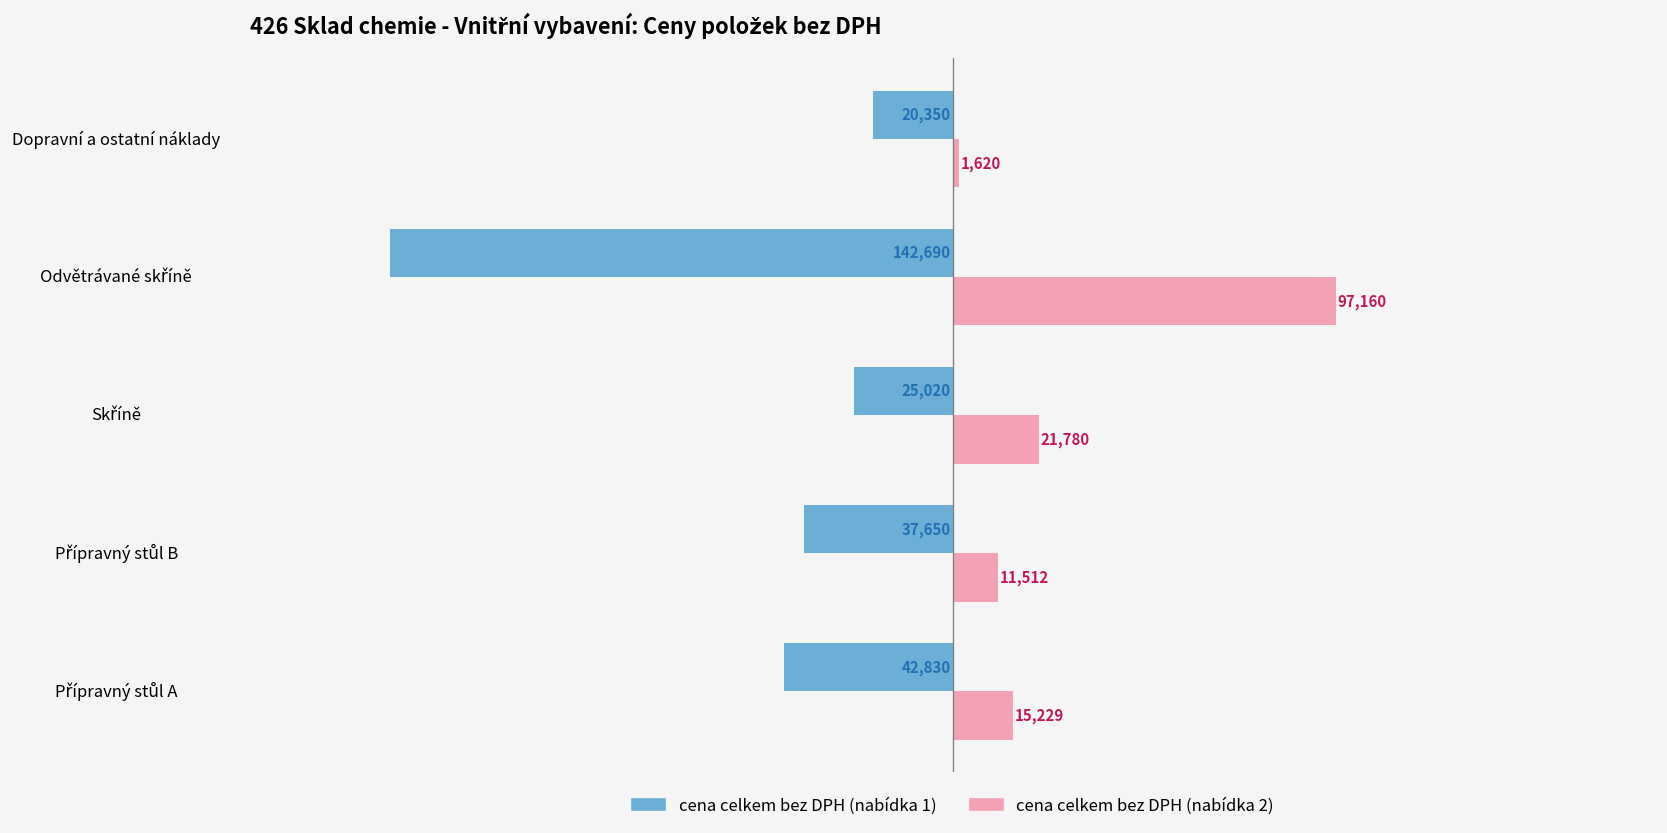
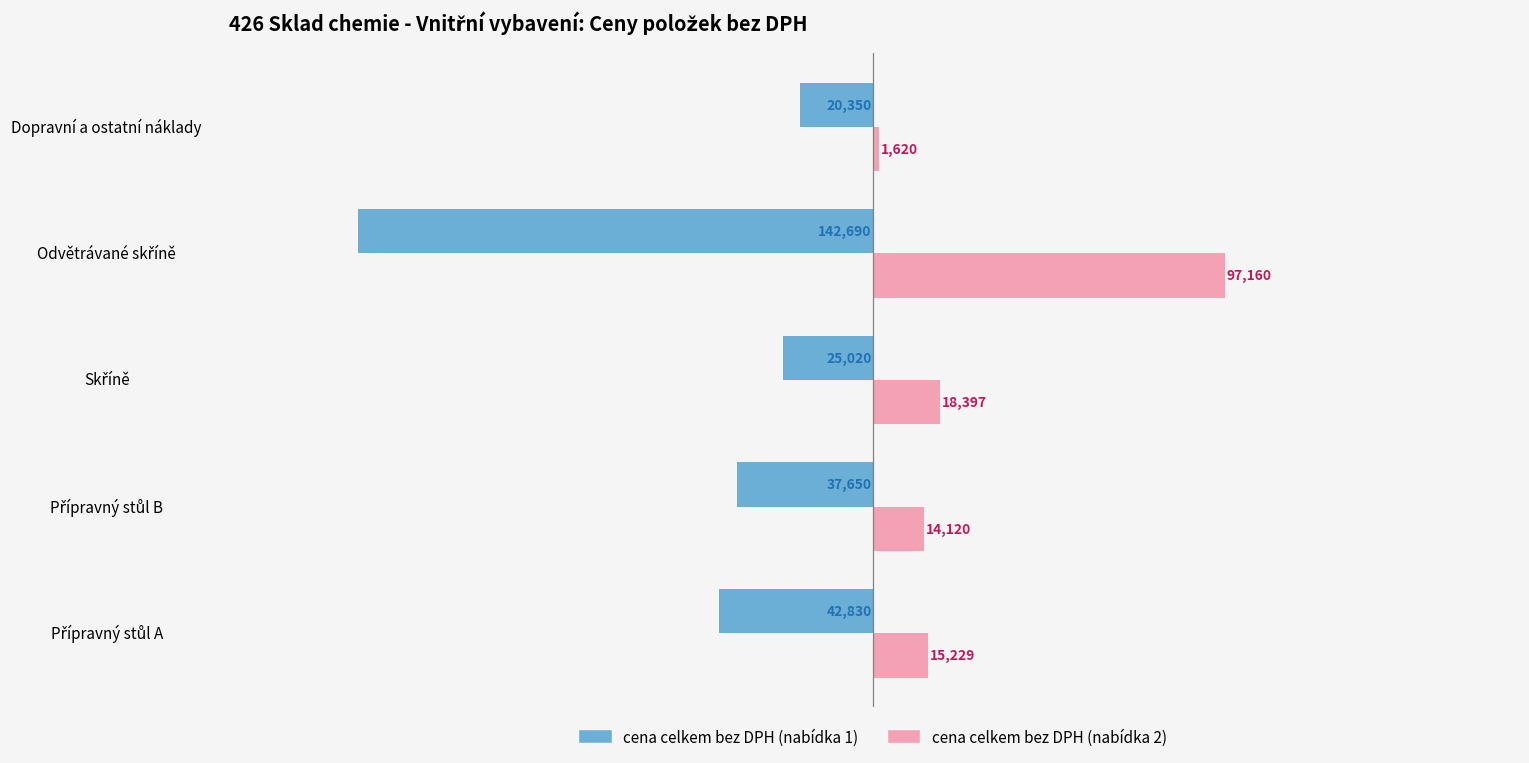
cena celkem bez DPH (nabídka 2), Skříně: 21,780 -> 18,397
cena celkem bez DPH (nabídka 2), Přípravný stůl B: 11,512 -> 14,120
